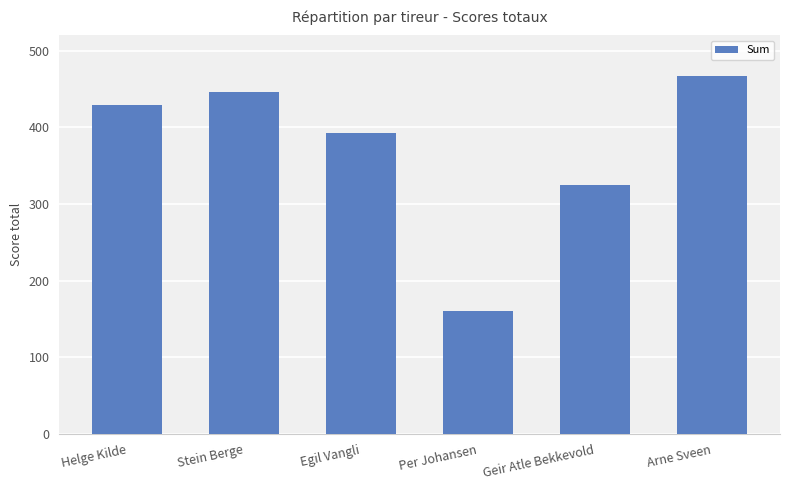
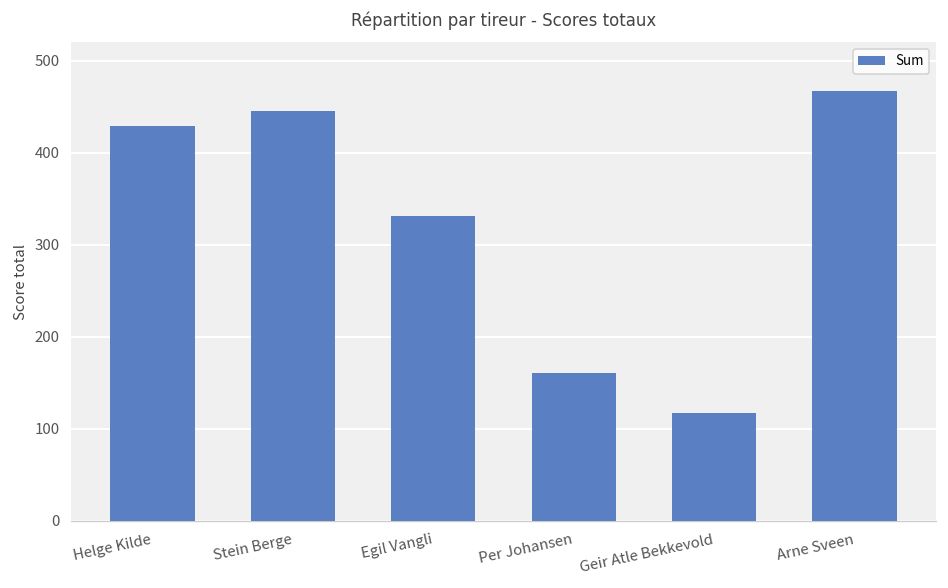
Egil Vangli: 390 -> 330
Geir Atle Bekkevold: 330 -> 120
